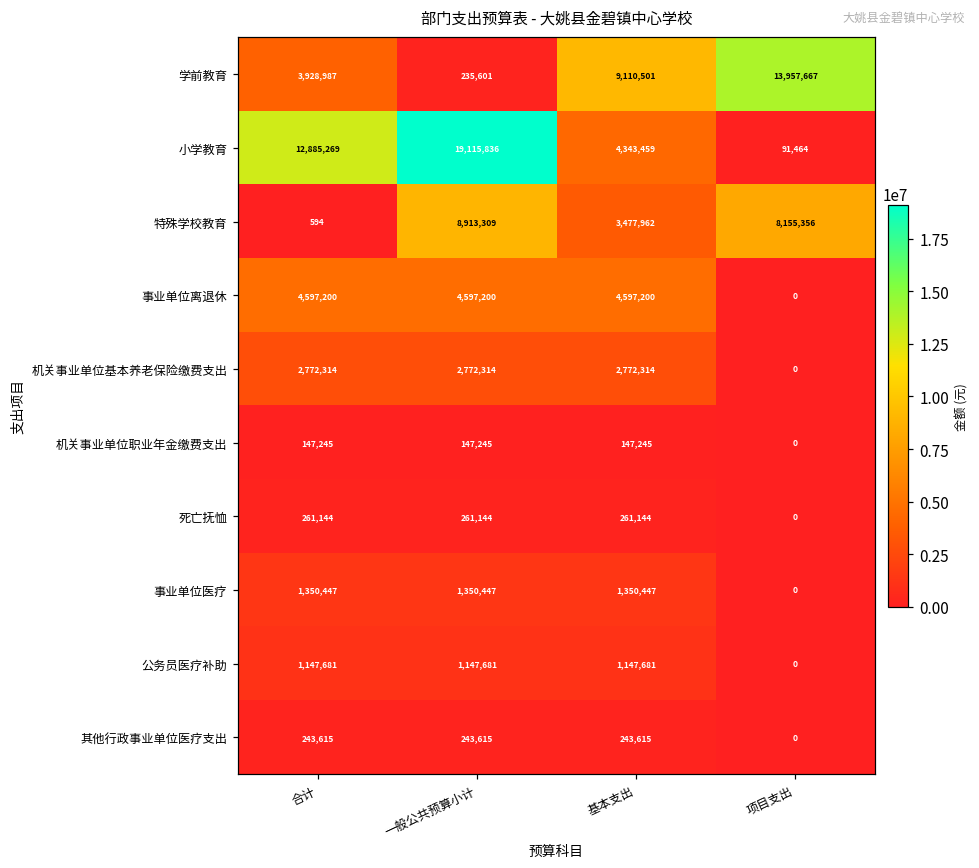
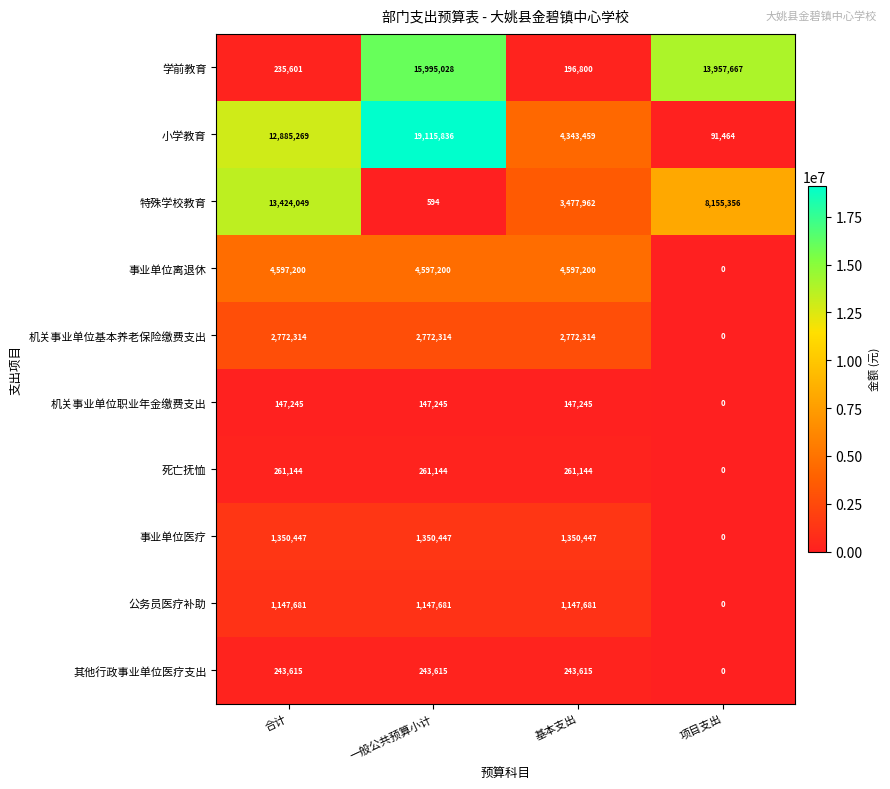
学前教育, 合计: 3,928,987 -> 235,601
学前教育, 一般公共预算小计: 235,601 -> 15,995,028
学前教育, 基本支出: 9,110,501 -> 196,800
特殊学校教育, 合计: 594 -> 13,424,049
特殊学校教育, 一般公共预算小计: 8,913,309 -> 594
